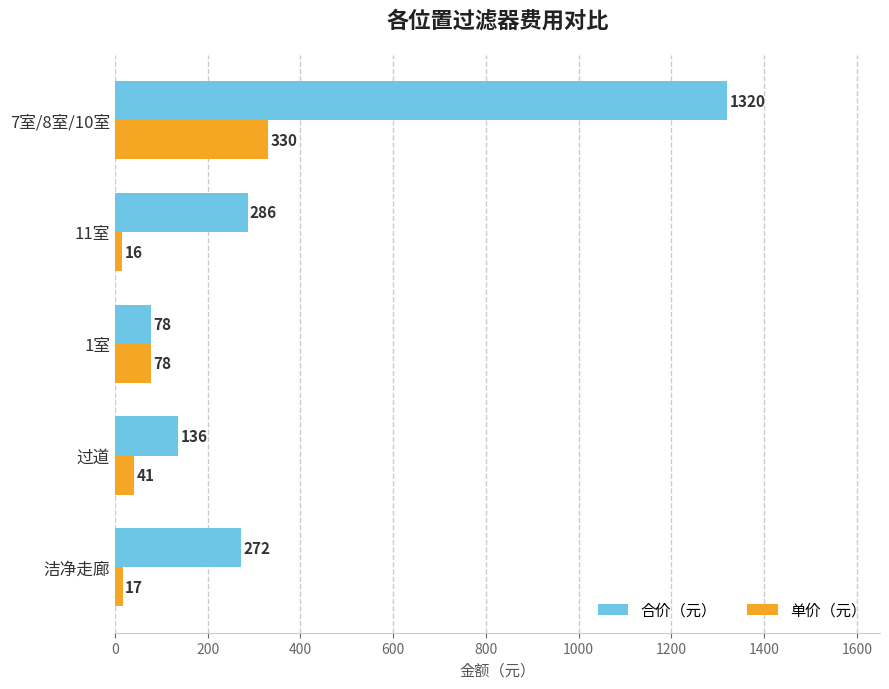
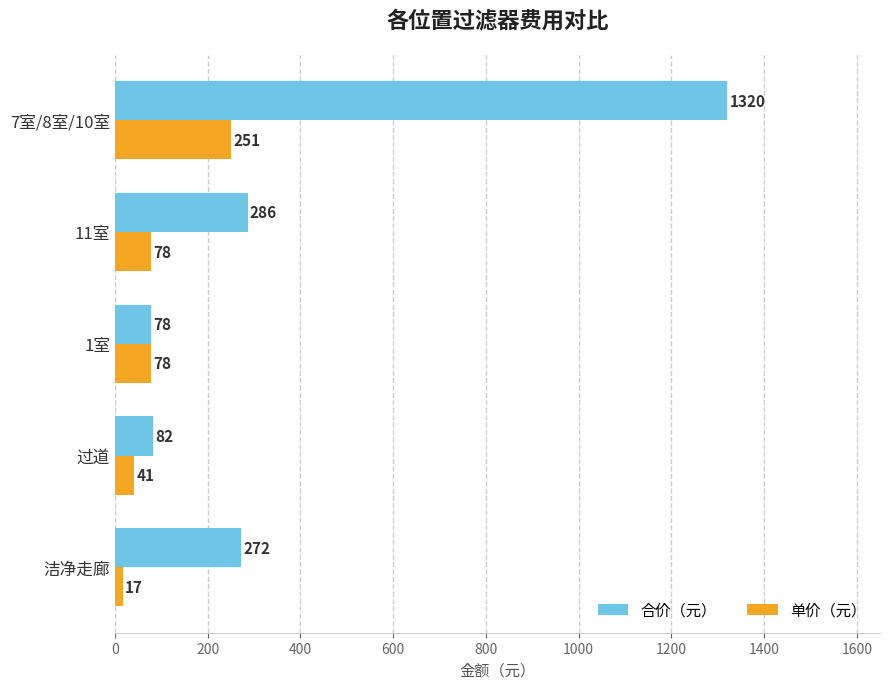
单价（元）, 7室/8室/10室: 330 -> 251
单价（元）, 11室: 16 -> 78
合价（元）, 过道: 136 -> 82
